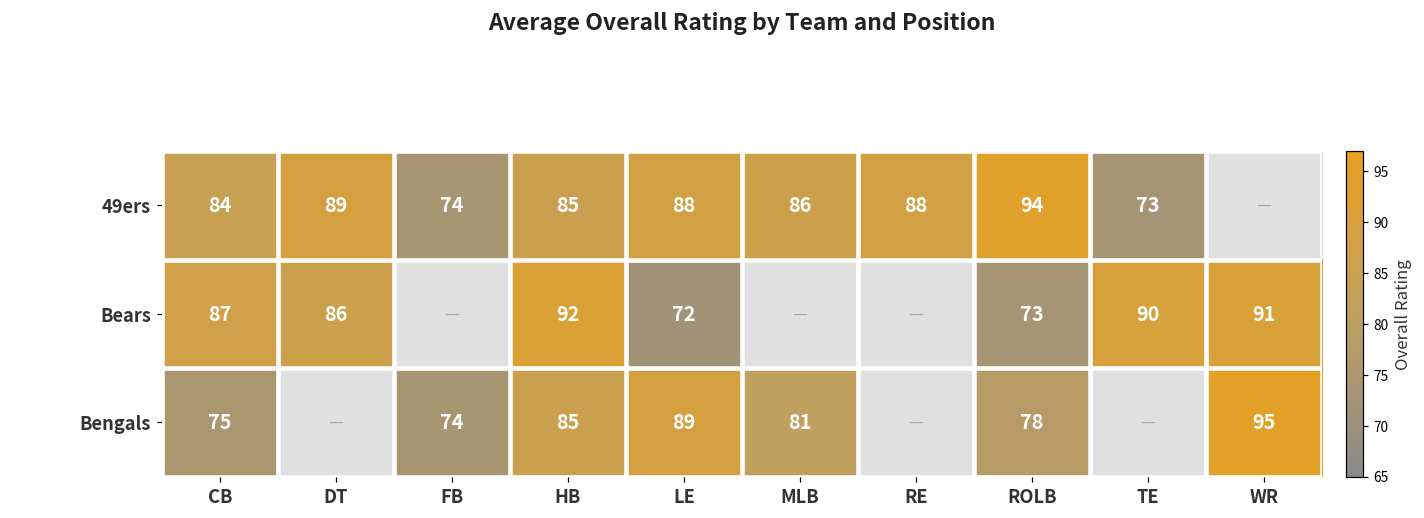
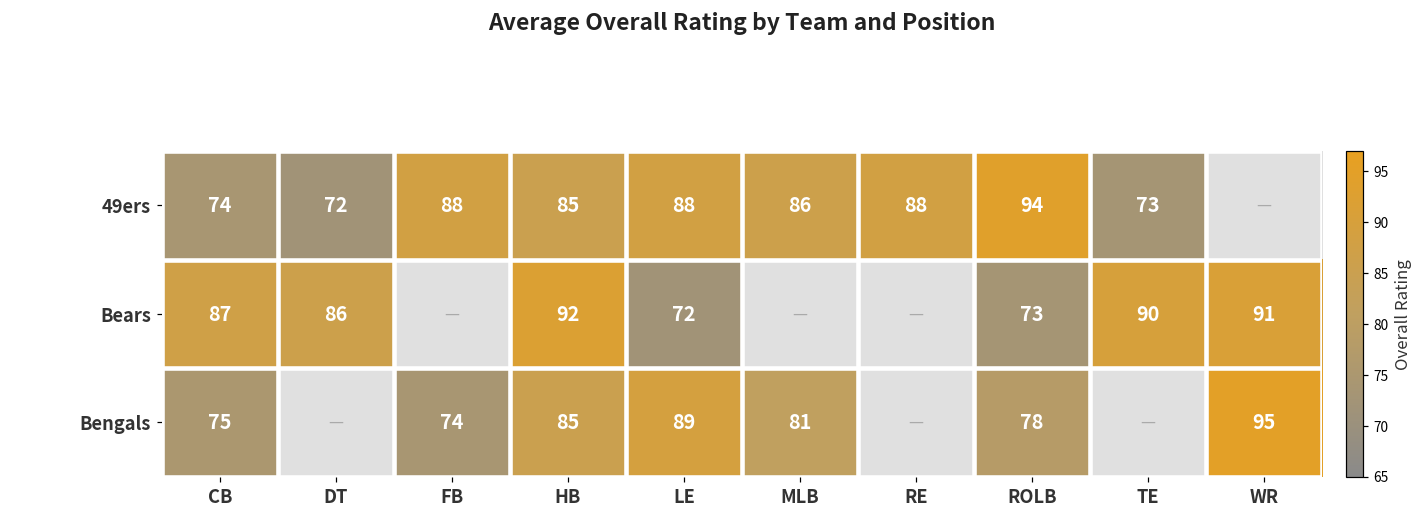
49ers, CB: 84 -> 74
49ers, DT: 89 -> 72
49ers, FB: 74 -> 88
